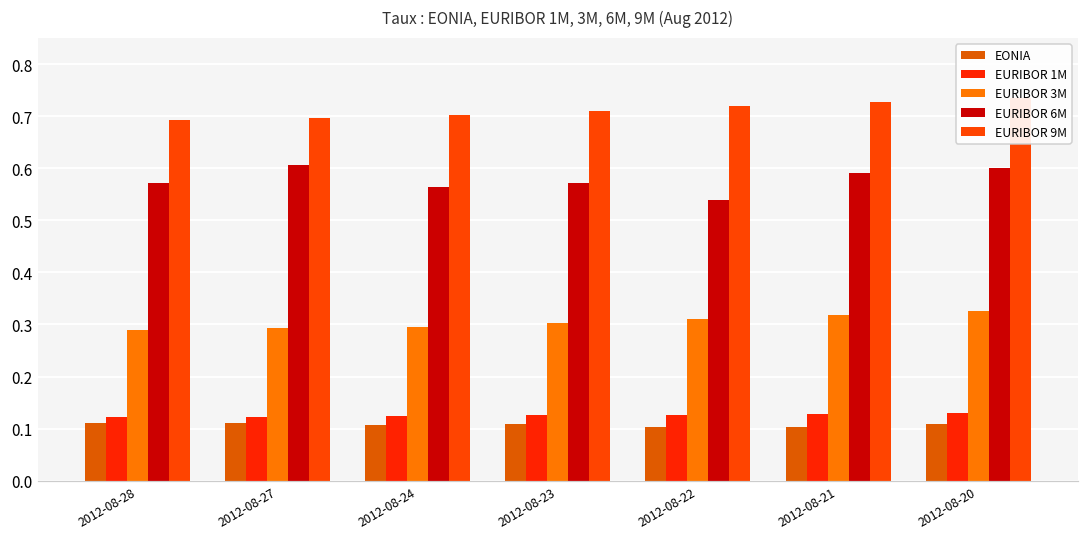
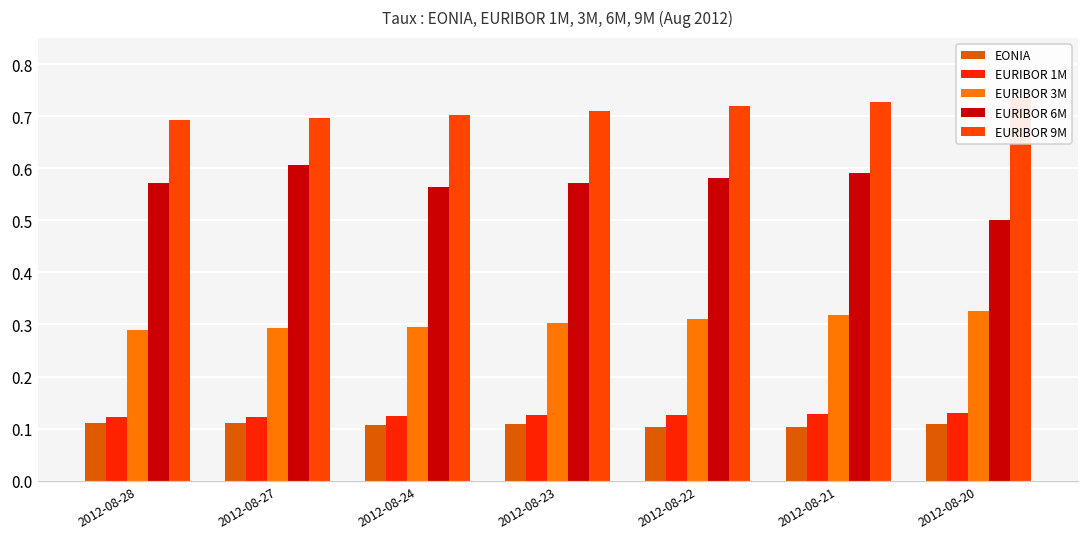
EURIBOR 6M, 2012-08-22: 0.54 -> 0.58
EURIBOR 6M, 2012-08-20: 0.6 -> 0.5
